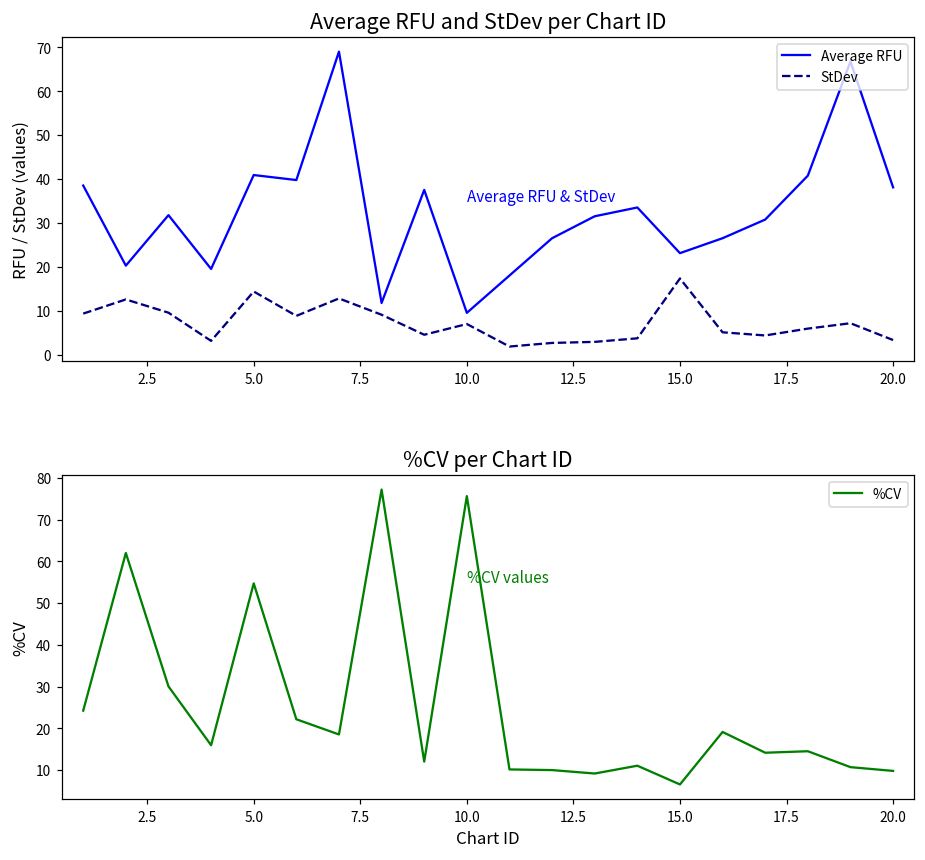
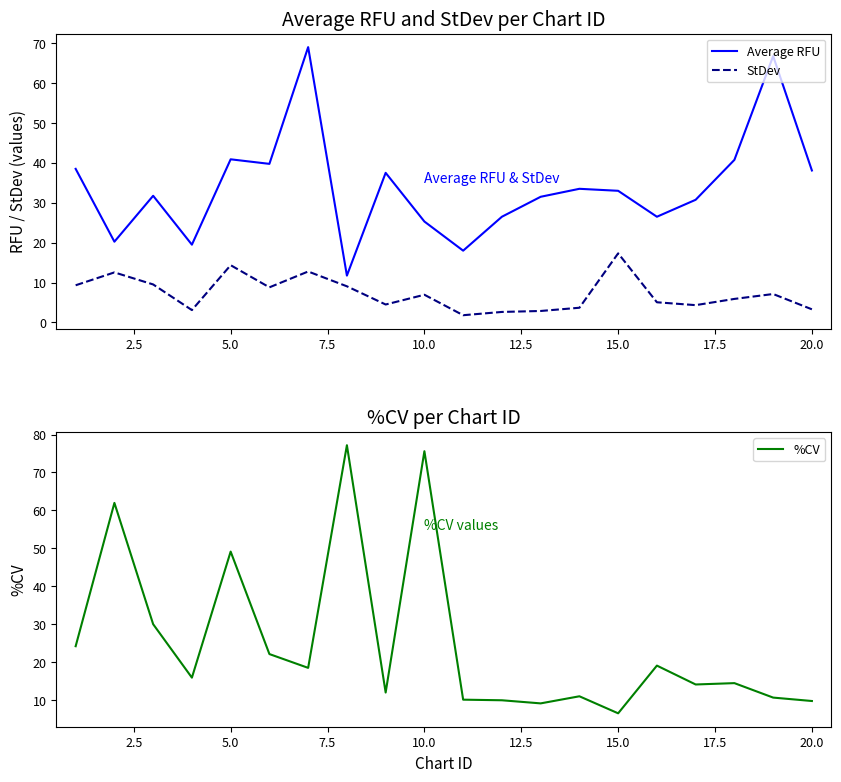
Average RFU and StDev per Chart ID, Average RFU, 10.0: 10 -> 25
Average RFU and StDev per Chart ID, Average RFU, 15.0: 23 -> 33
%CV per Chart ID, 5.0: 55 -> 49
